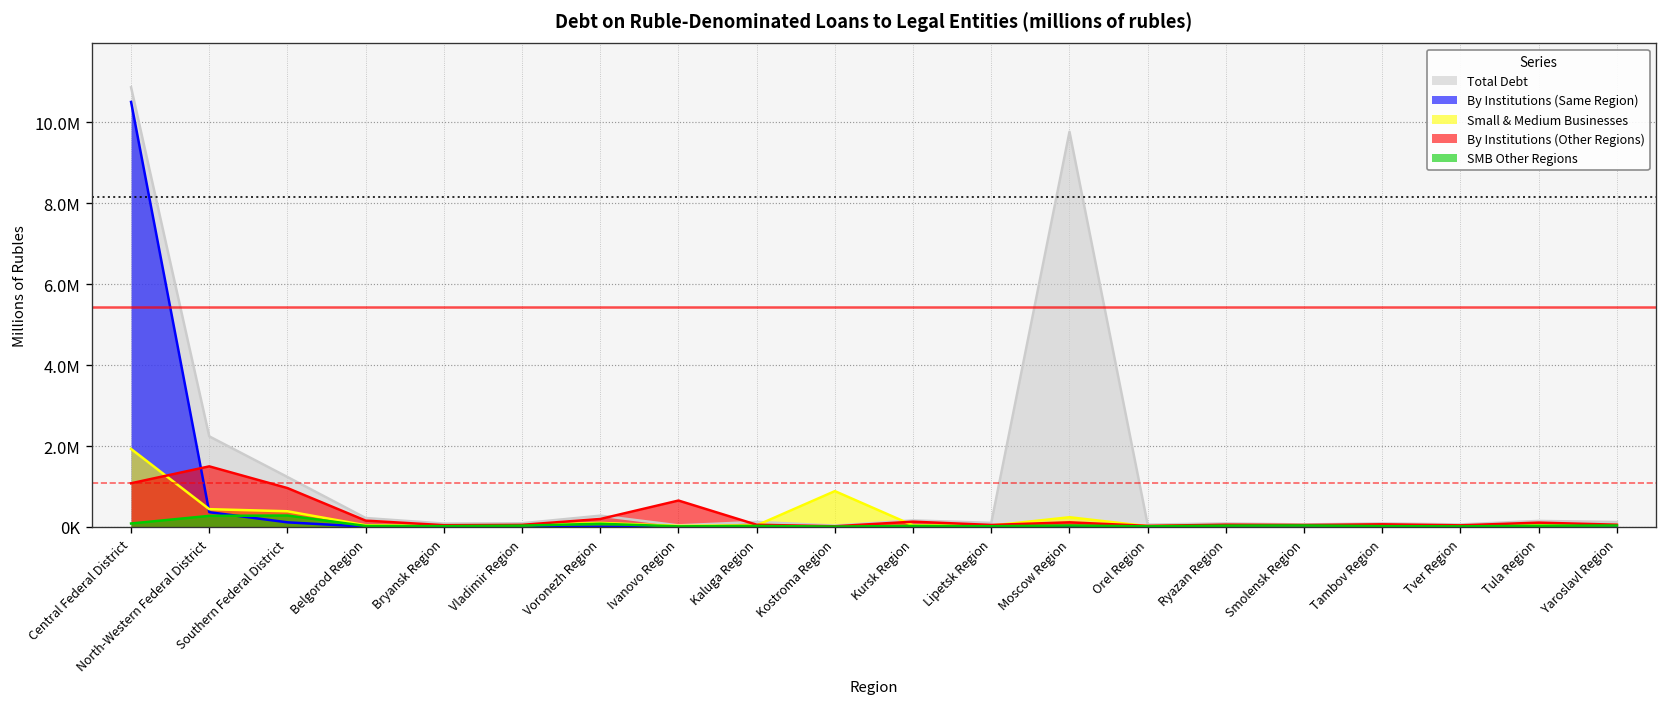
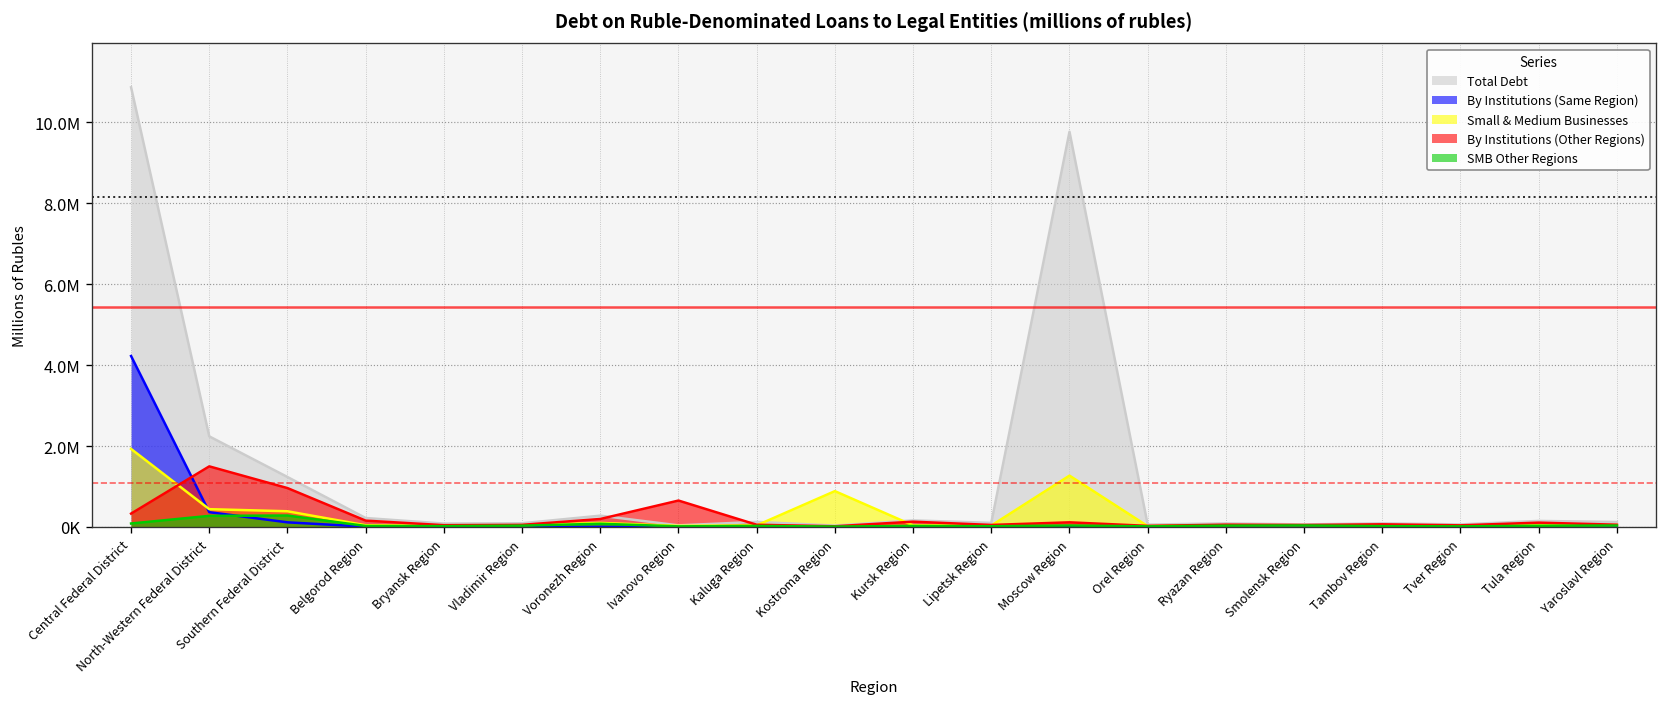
By Institutions (Same Region), Central Federal District: 10500000 -> 4200000
By Institutions (Other Regions), Central Federal District: 1100000 -> 300000
Small & Medium Businesses, Moscow Region: 200000 -> 1300000
